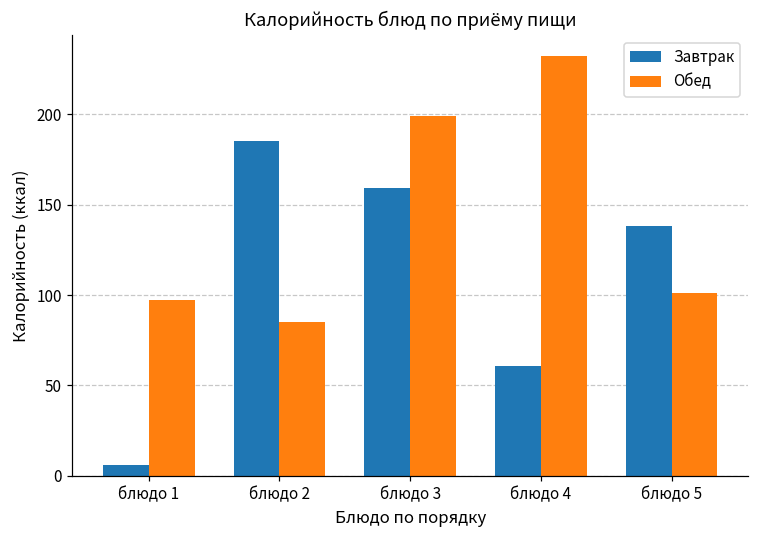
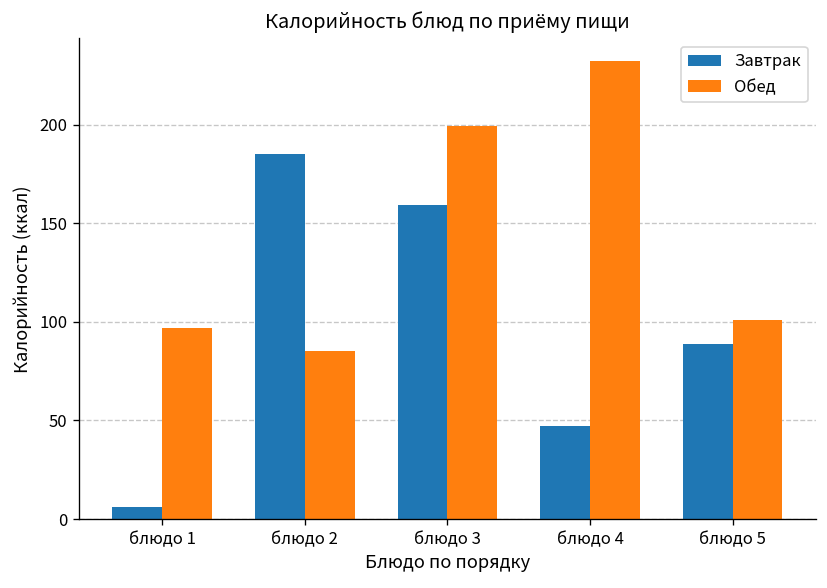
Завтрак, блюдо 4: 61 -> 47
Завтрак, блюдо 5: 138 -> 89
